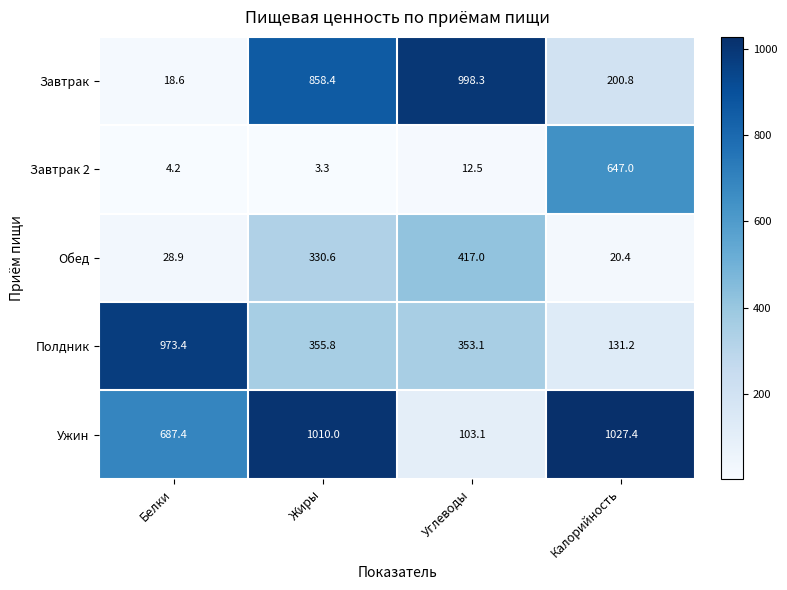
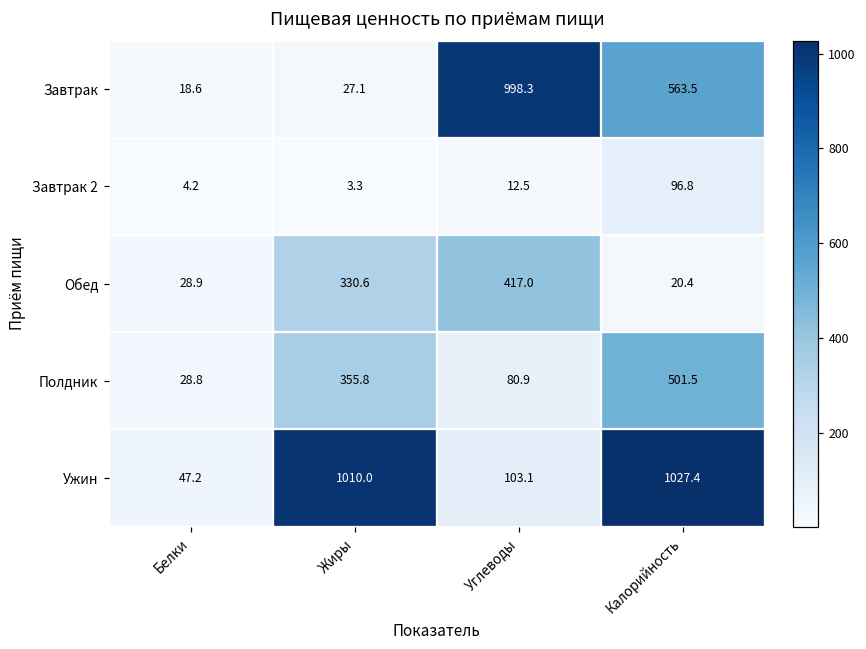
Завтрак, Жиры: 858.4 -> 27.1
Завтрак, Калорийность: 200.8 -> 563.5
Завтрак 2, Калорийность: 647.0 -> 96.8
Полдник, Белки: 973.4 -> 28.8
Полдник, Углеводы: 353.1 -> 80.9
Полдник, Калорийность: 131.2 -> 501.5
Ужин, Белки: 687.4 -> 47.2
